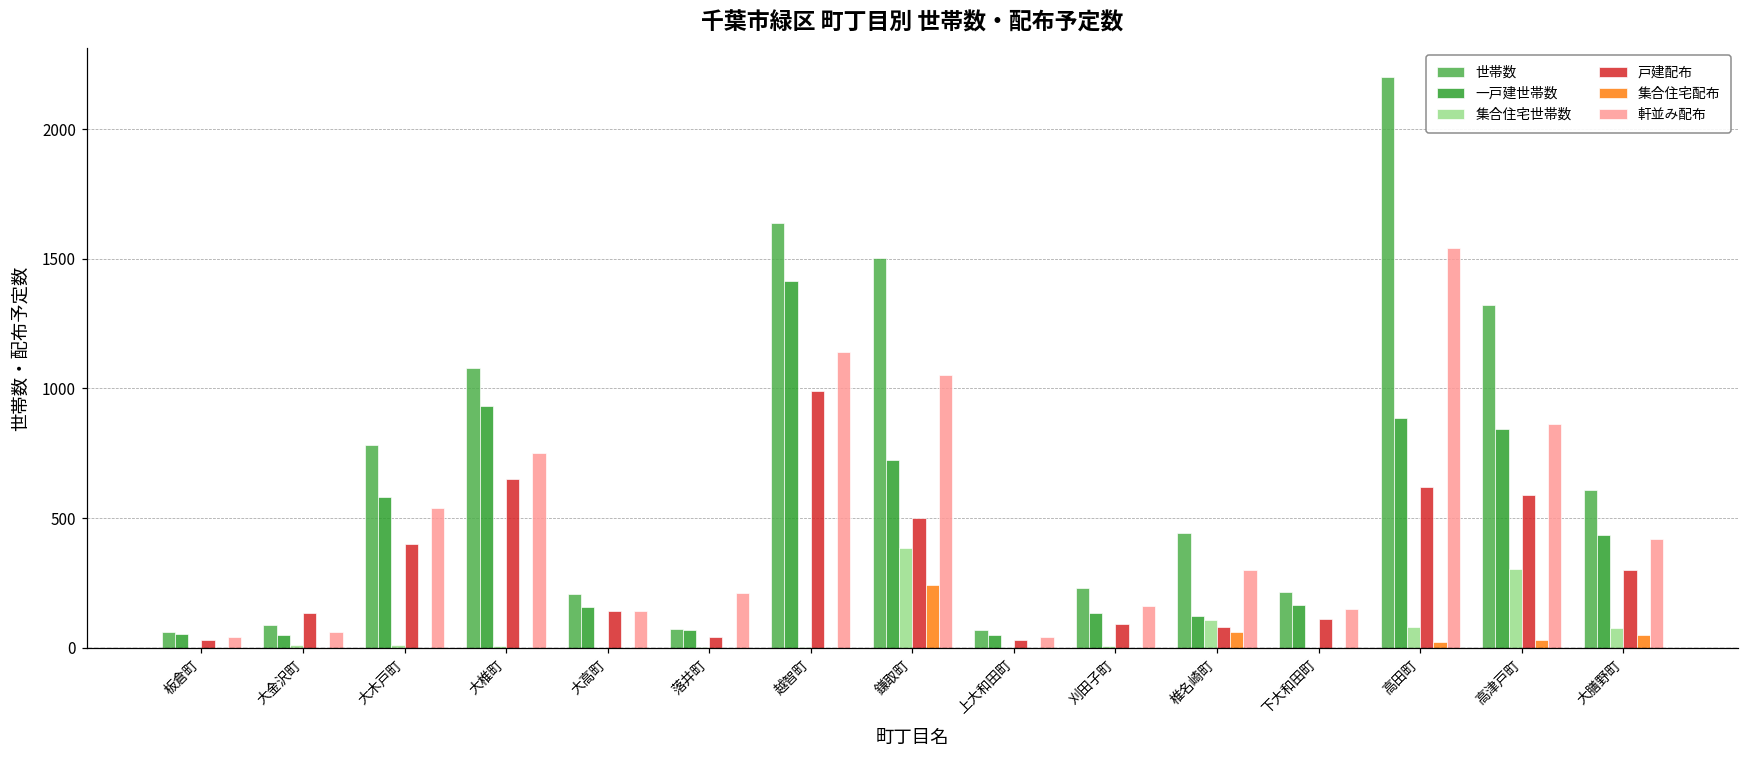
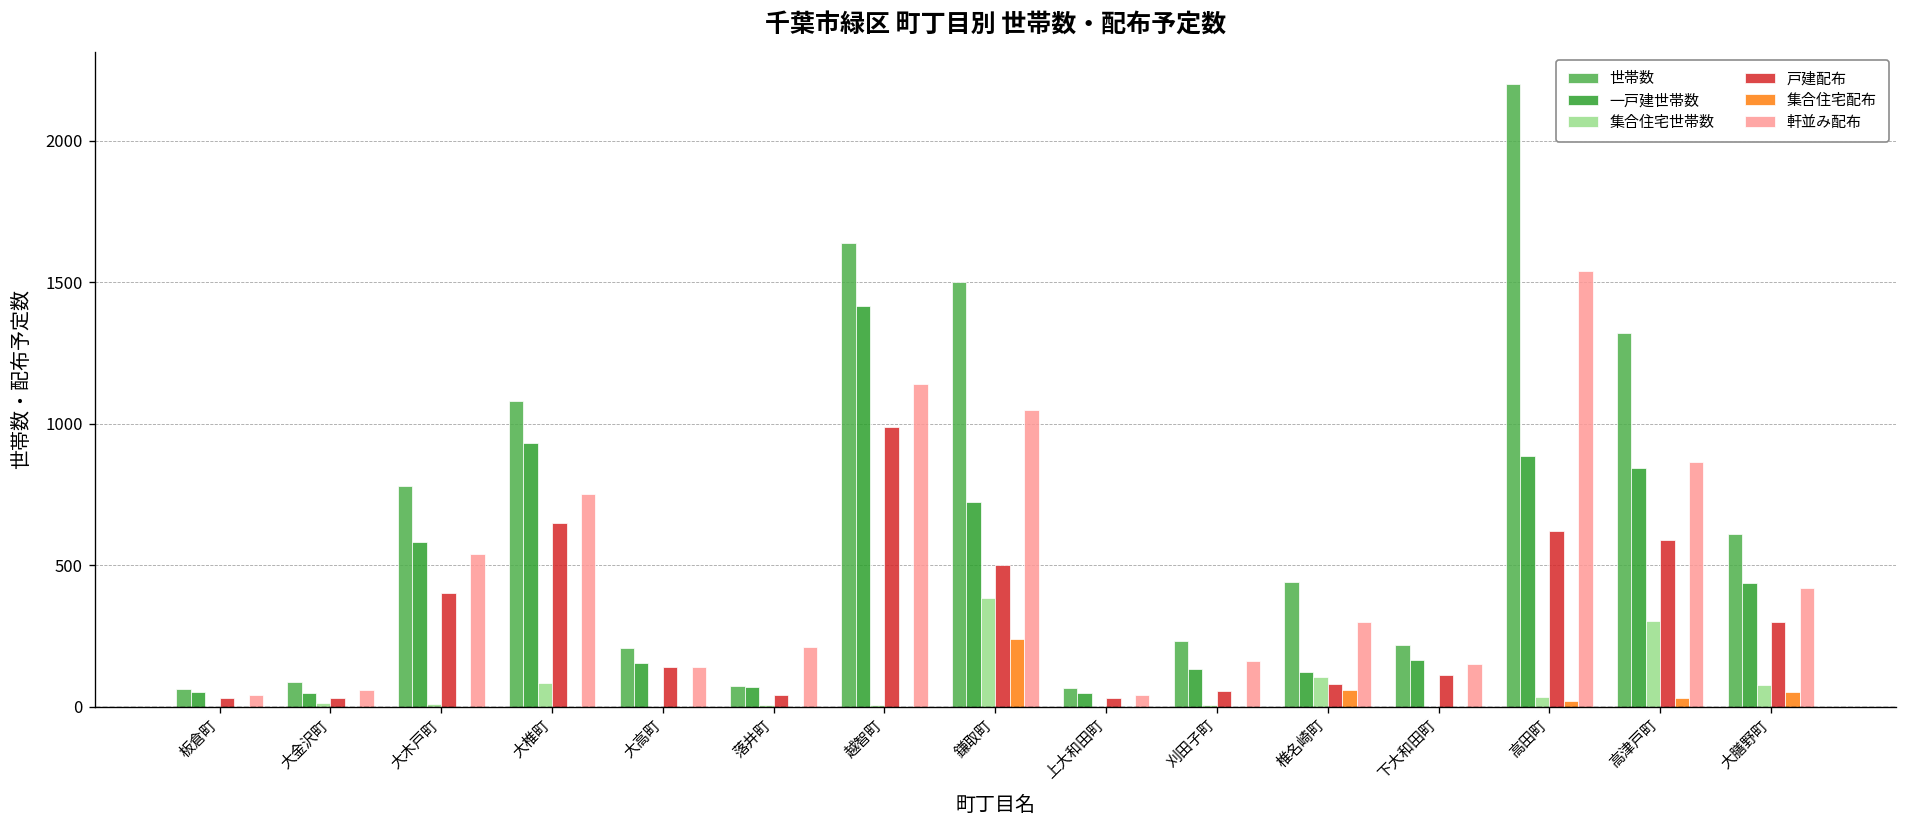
戸建配布, 大金沢町: 130 -> 30
集合住宅世帯数, 大椎町: 10 -> 80
戸建配布, 刈田子町: 90 -> 60
集合住宅世帯数, 高田町: 80 -> 40
